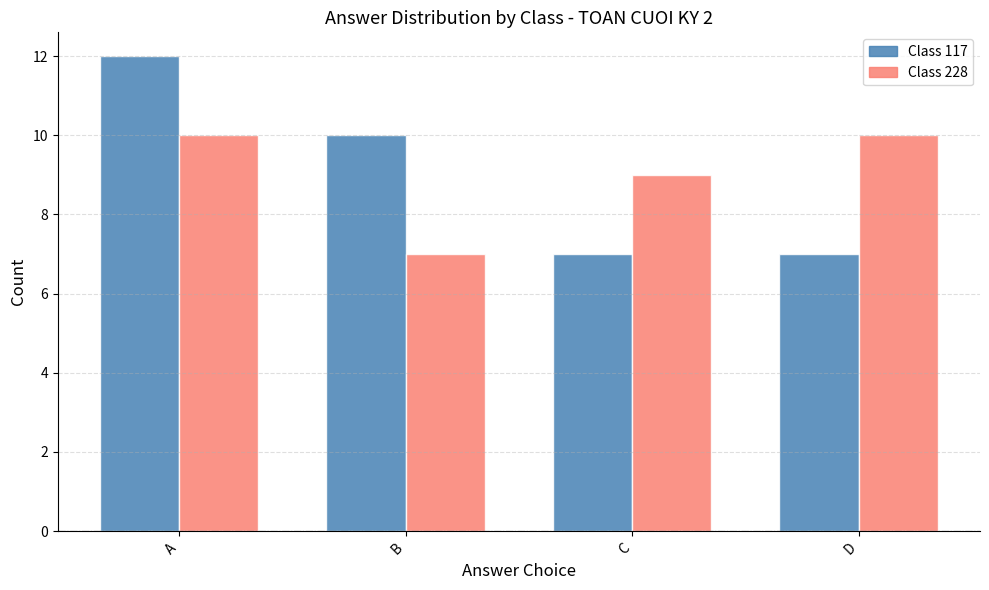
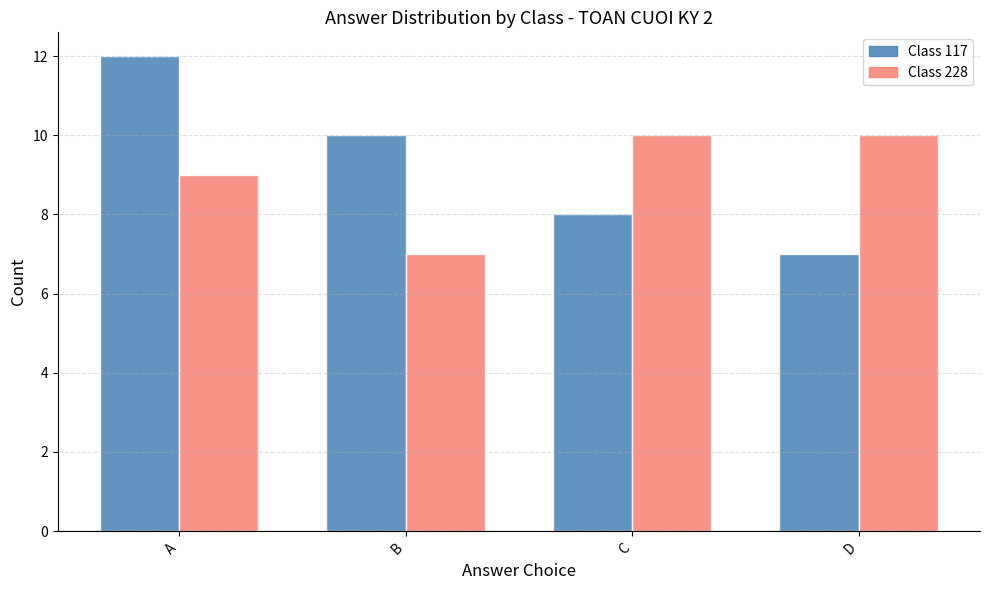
Class 228, A: 10 -> 9
Class 117, C: 7 -> 8
Class 228, C: 9 -> 10
